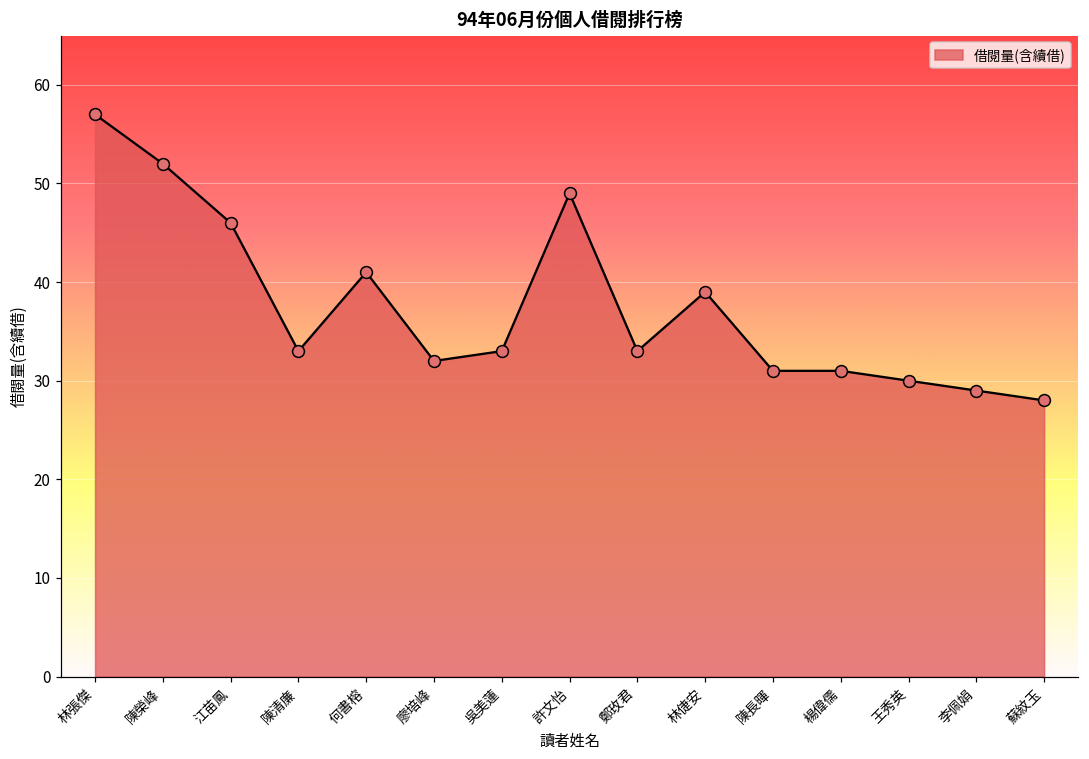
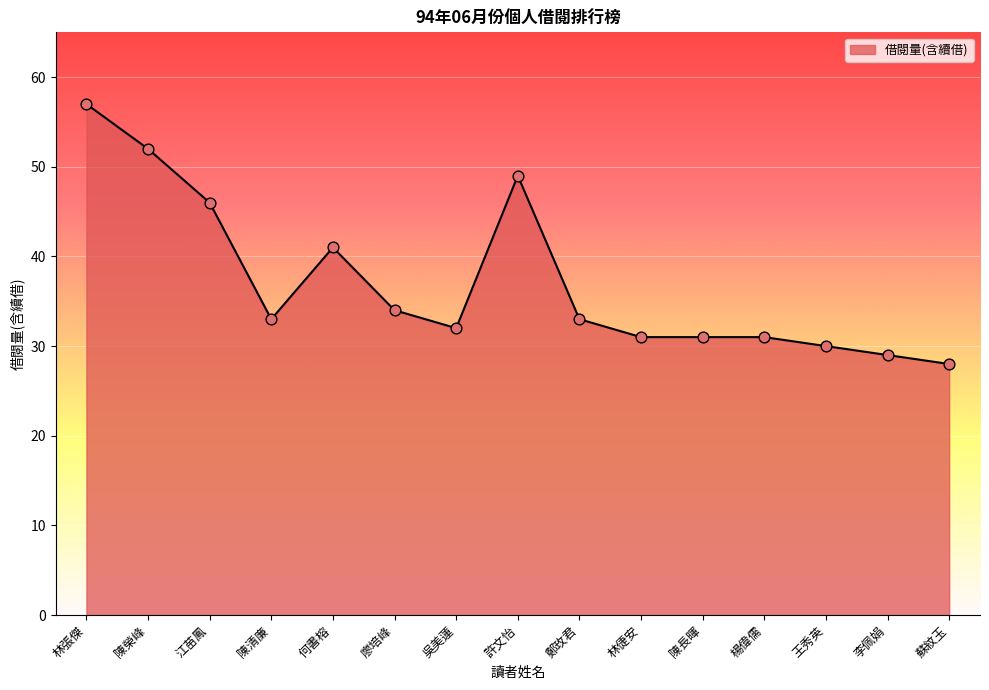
廖培峰: 32 -> 34
吳美蓮: 33 -> 32
林倢安: 39 -> 31
